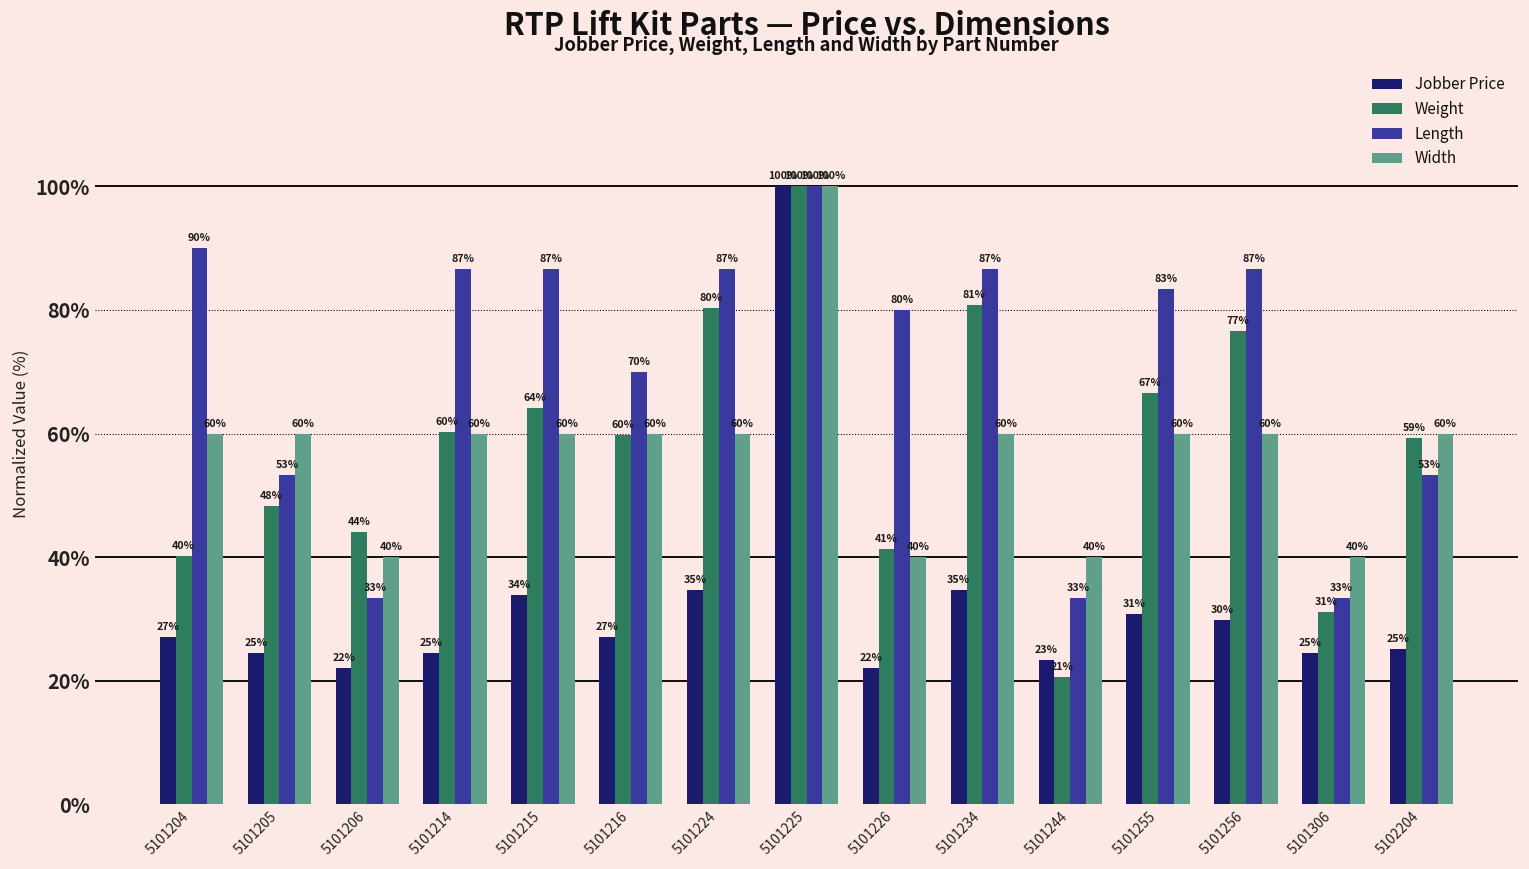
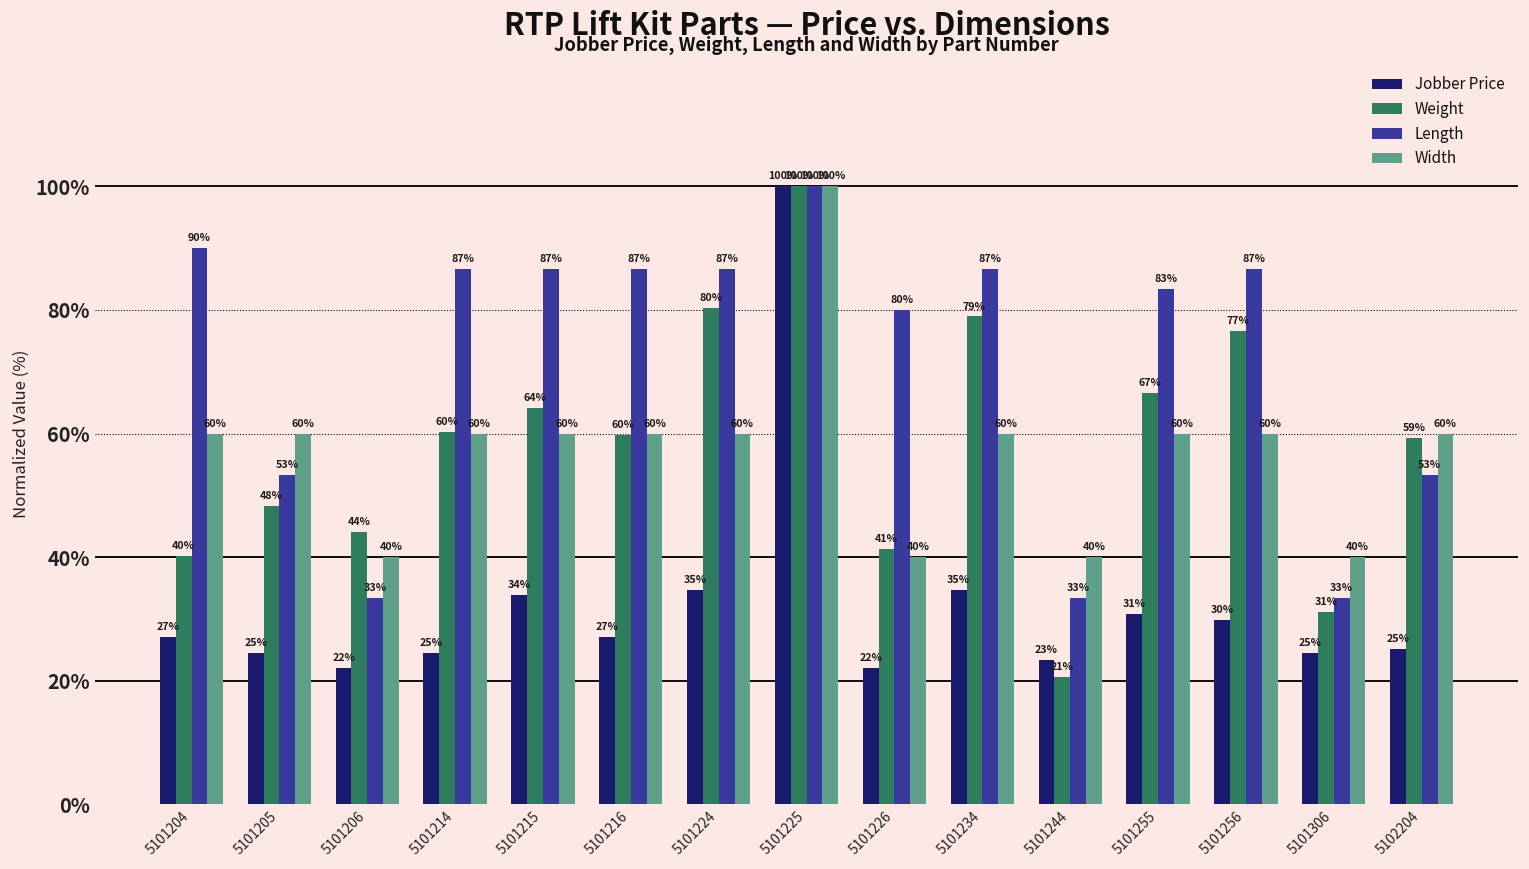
Length, 5101216: 70% -> 87%
Weight, 5101234: 81% -> 79%
